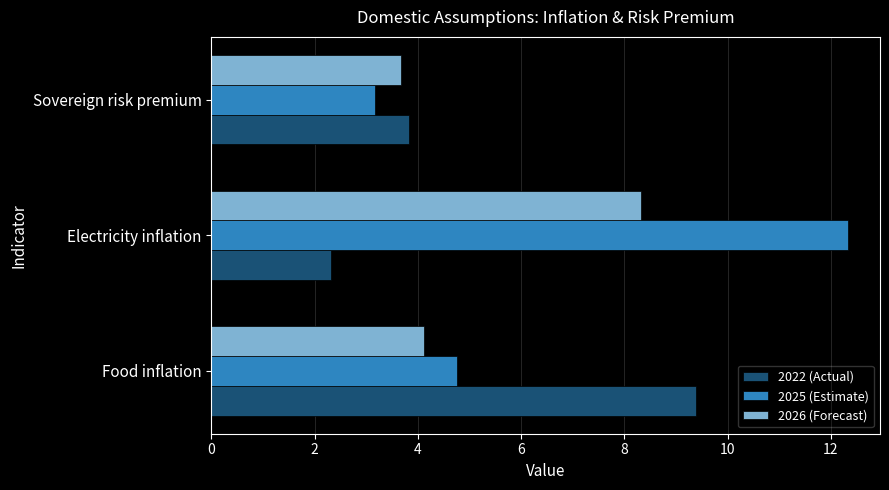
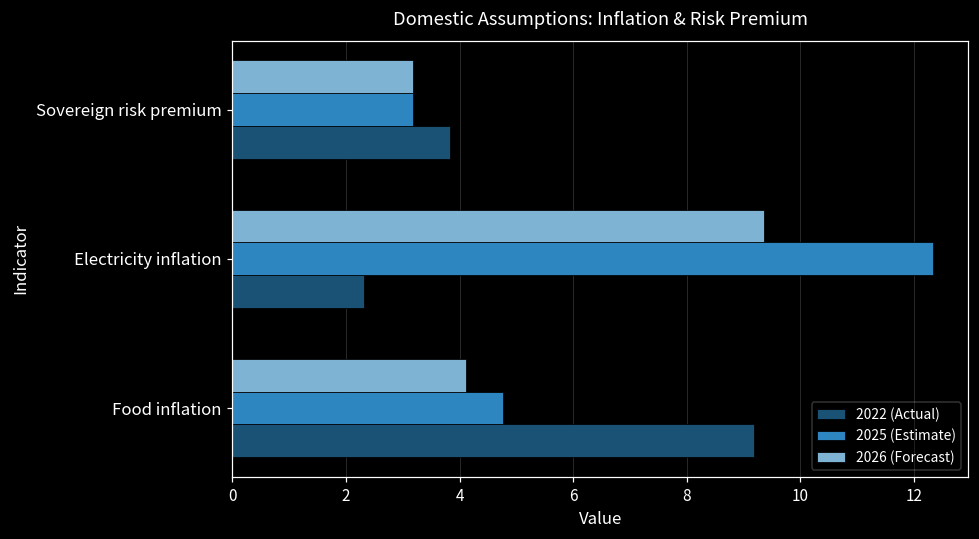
2026 (Forecast), Sovereign risk premium: 3.7 -> 3.2
2026 (Forecast), Electricity inflation: 8.3 -> 9.4
2022 (Actual), Food inflation: 9.4 -> 9.2
